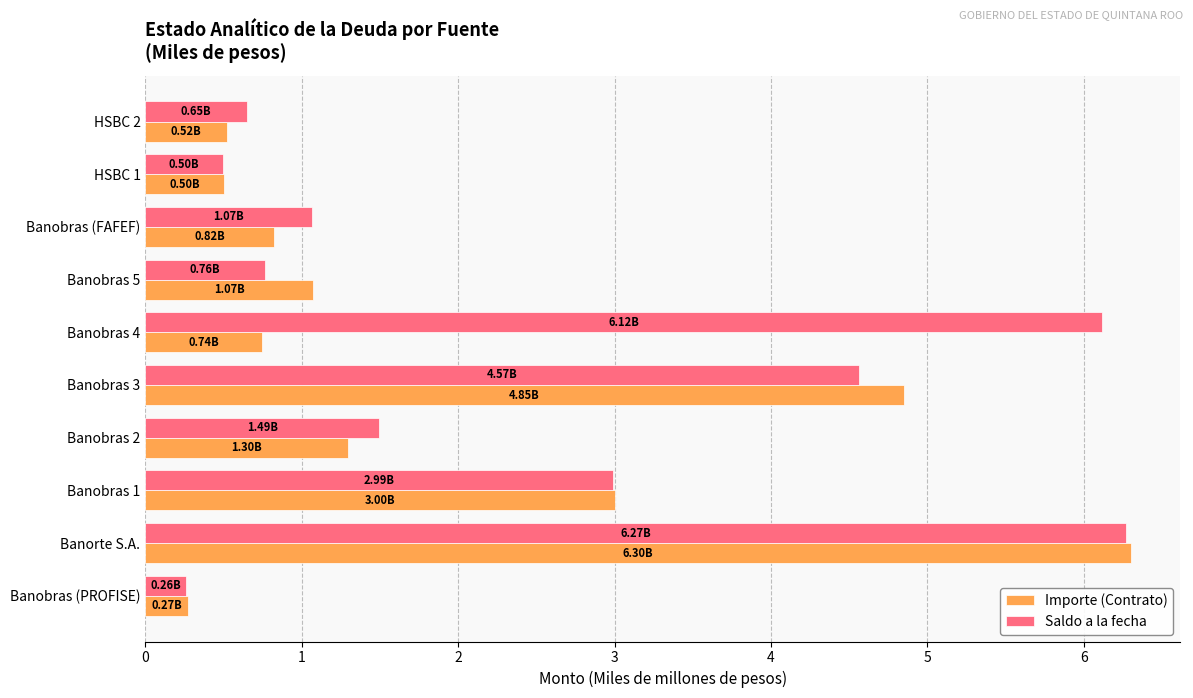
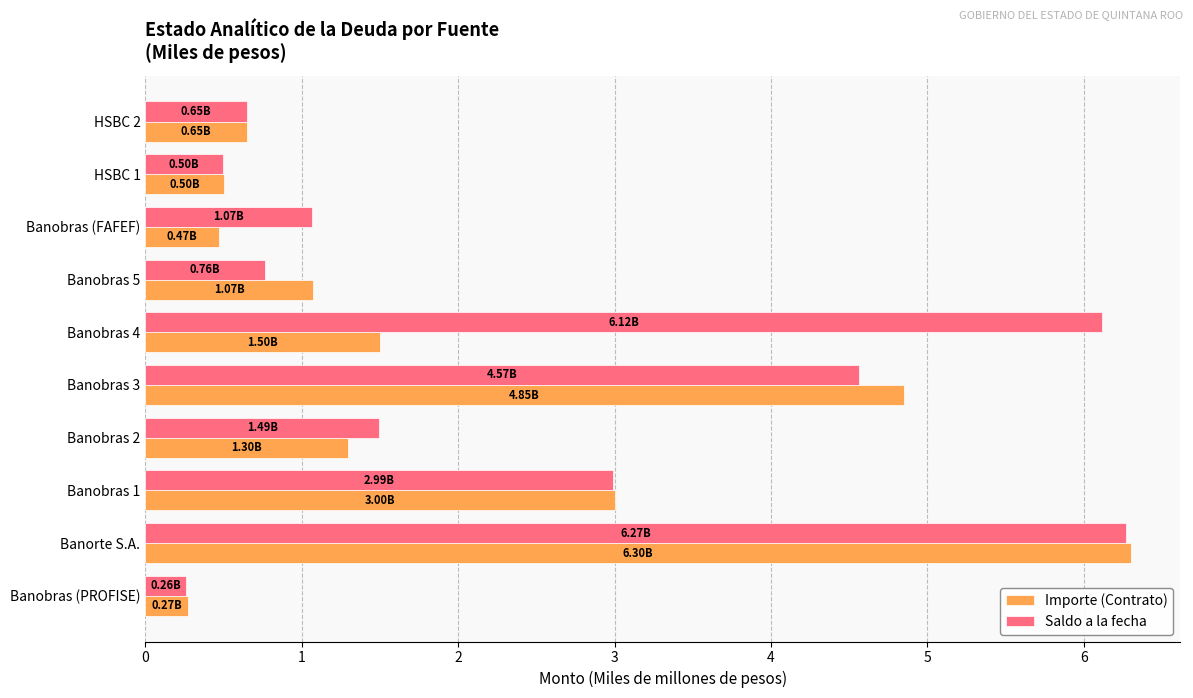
Importe (Contrato), HSBC 2: 0.52B -> 0.65B
Importe (Contrato), Banobras (FAFEF): 0.82B -> 0.47B
Importe (Contrato), Banobras 4: 0.74B -> 1.50B
